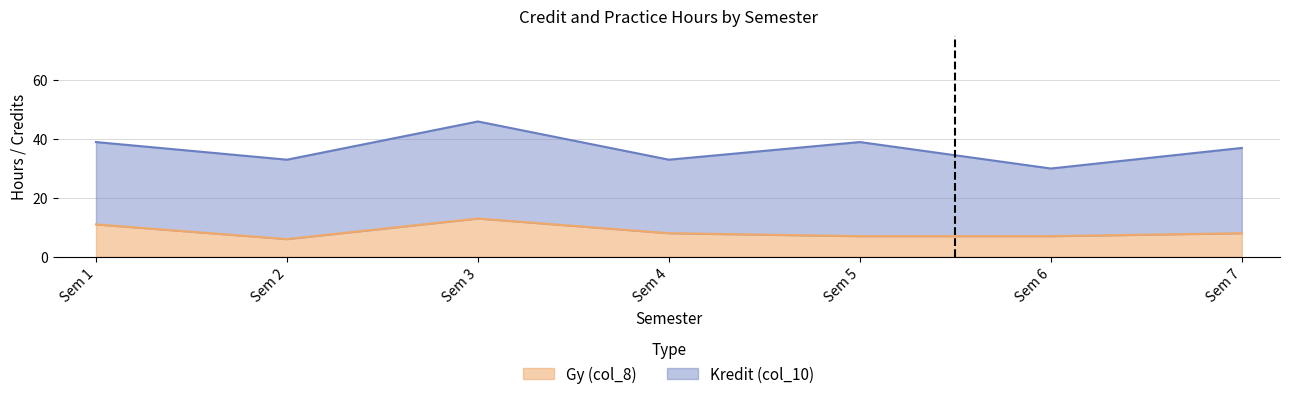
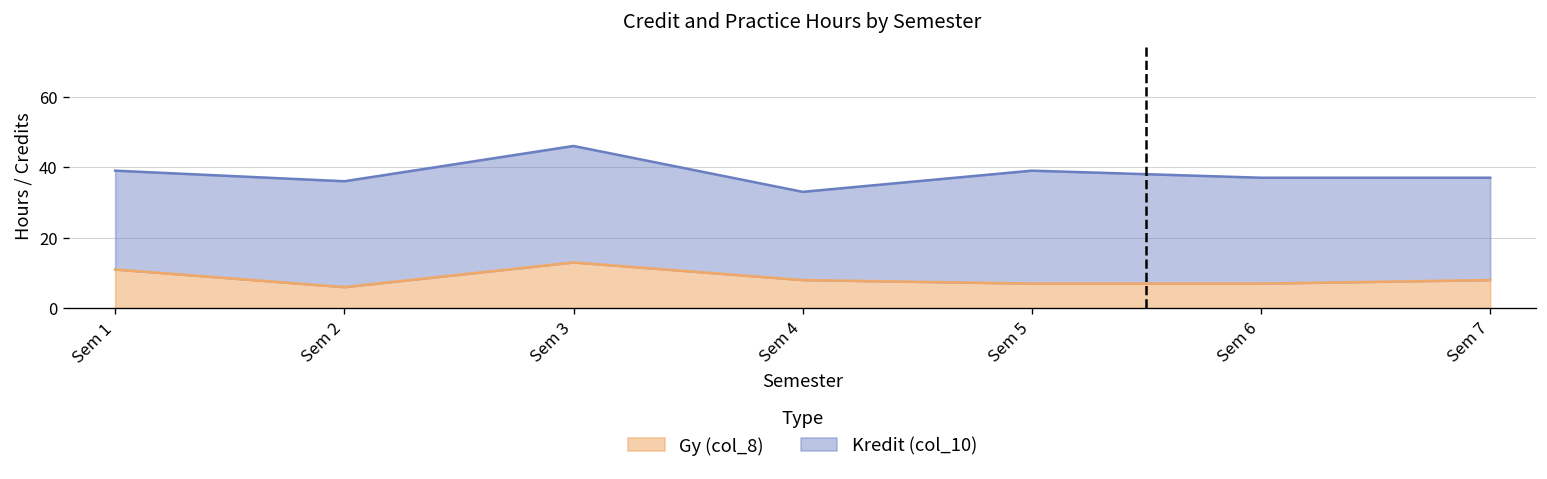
Kredit (col_10), Sem 2: 27 -> 30
Kredit (col_10), Sem 6: 23 -> 30
